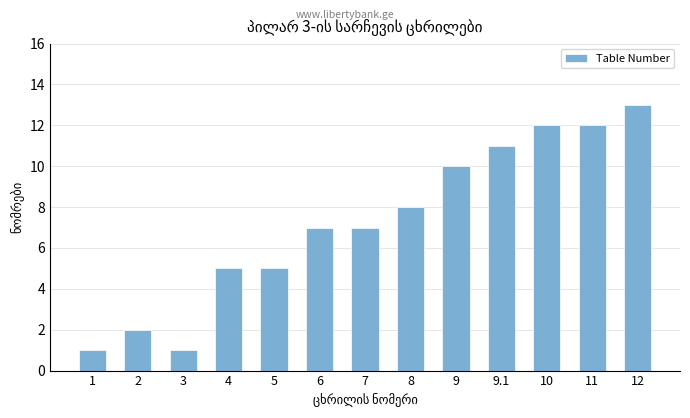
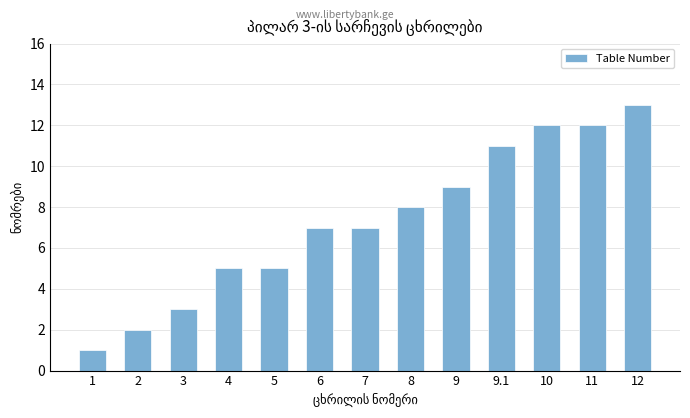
3: 1 -> 3
9: 10 -> 9
